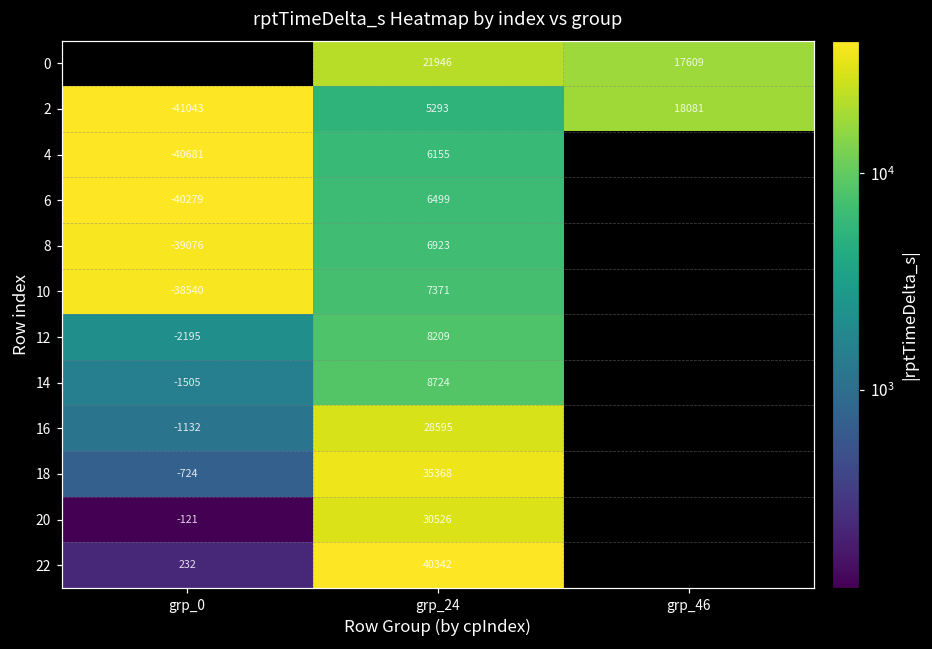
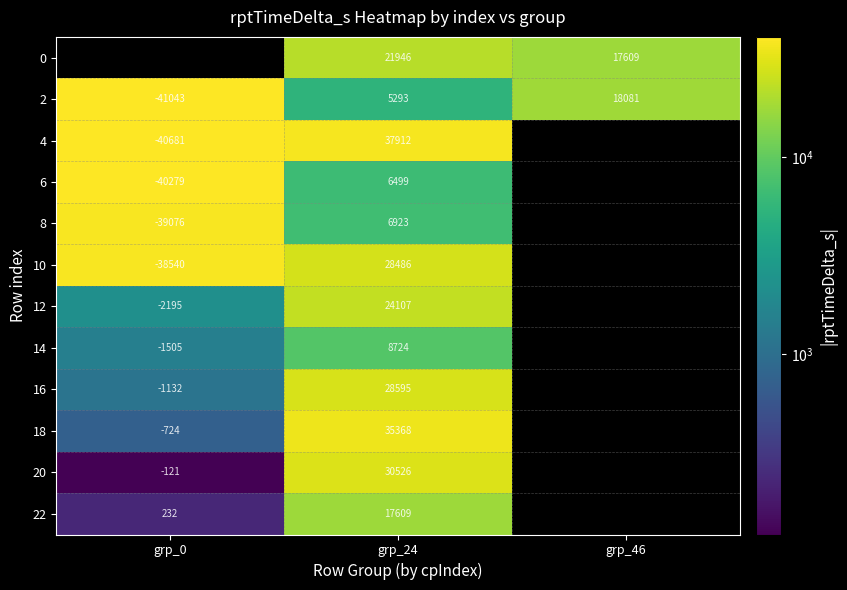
4, grp_24: 6155 -> 37912
10, grp_24: 7371 -> 28486
12, grp_24: 8209 -> 24107
22, grp_24: 40342 -> 17609
